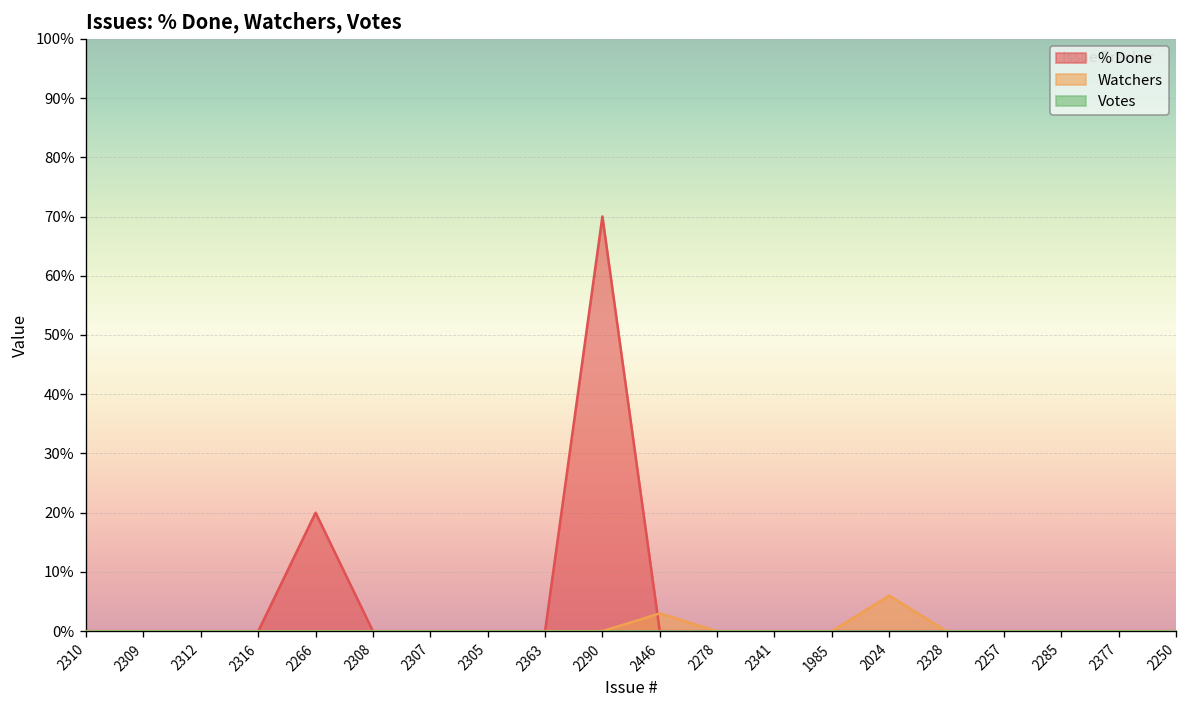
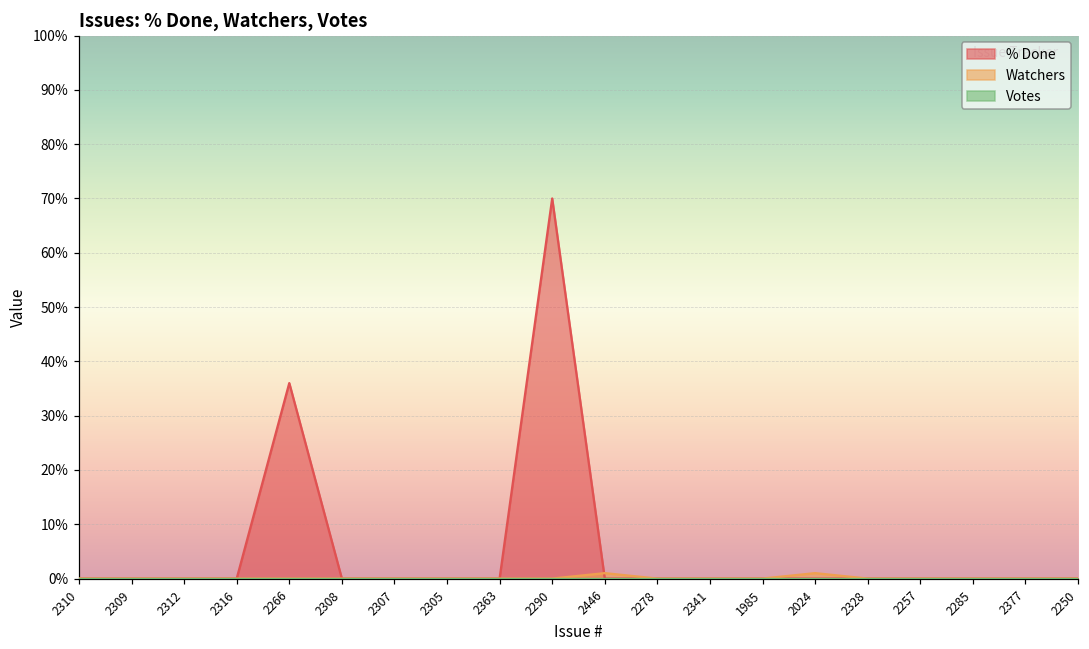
% Done, 2266: 20% -> 36%
Watchers, 2446: 3% -> 1%
Watchers, 2024: 6% -> 1%
